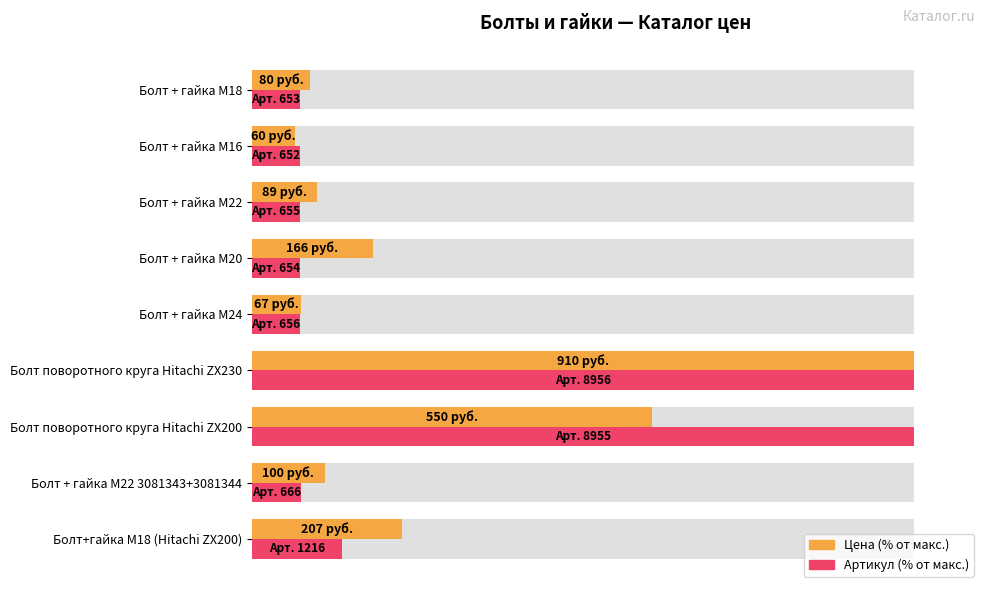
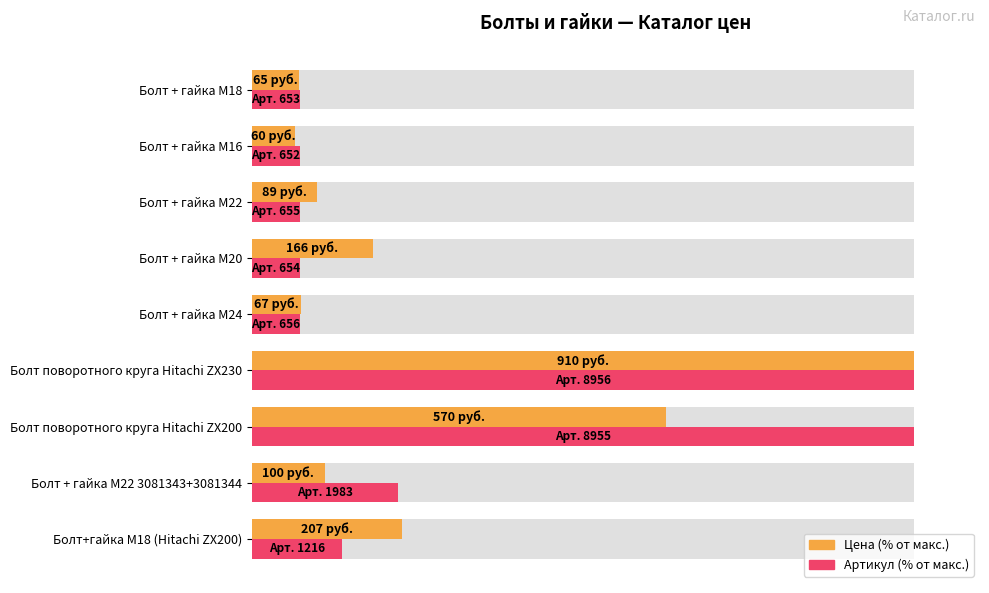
Цена (% от макс.), Болт + гайка M18: 80 -> 65
Цена (% от макс.), Болт поворотного круга Hitachi ZX200: 550 -> 570
Артикул (% от макс.), Болт + гайка M22 3081343+3081344: 666 -> 1983
